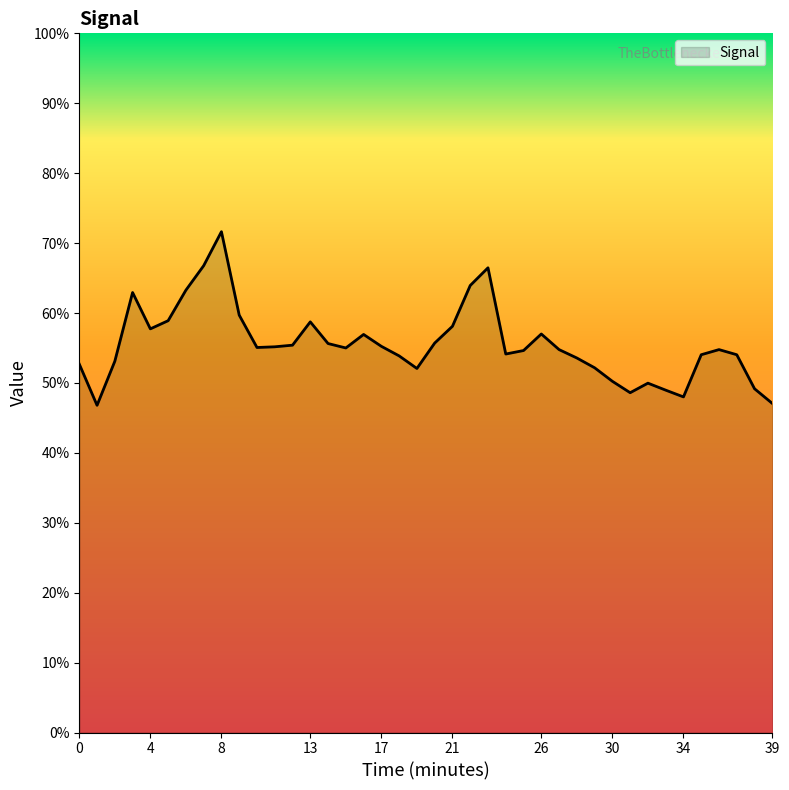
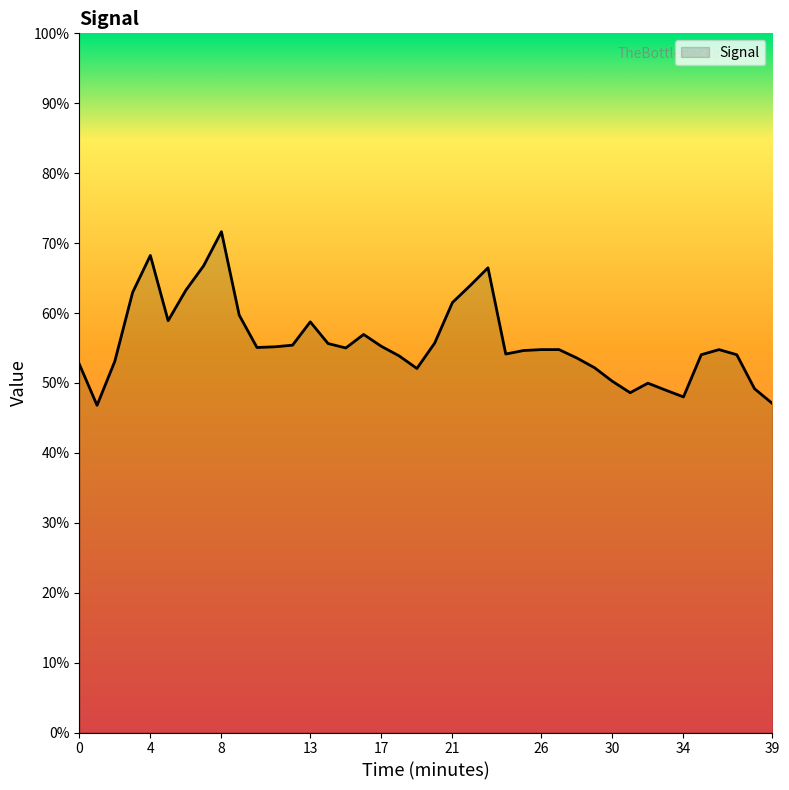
4: 58% -> 68%
21: 58% -> 62%
26: 57% -> 55%
